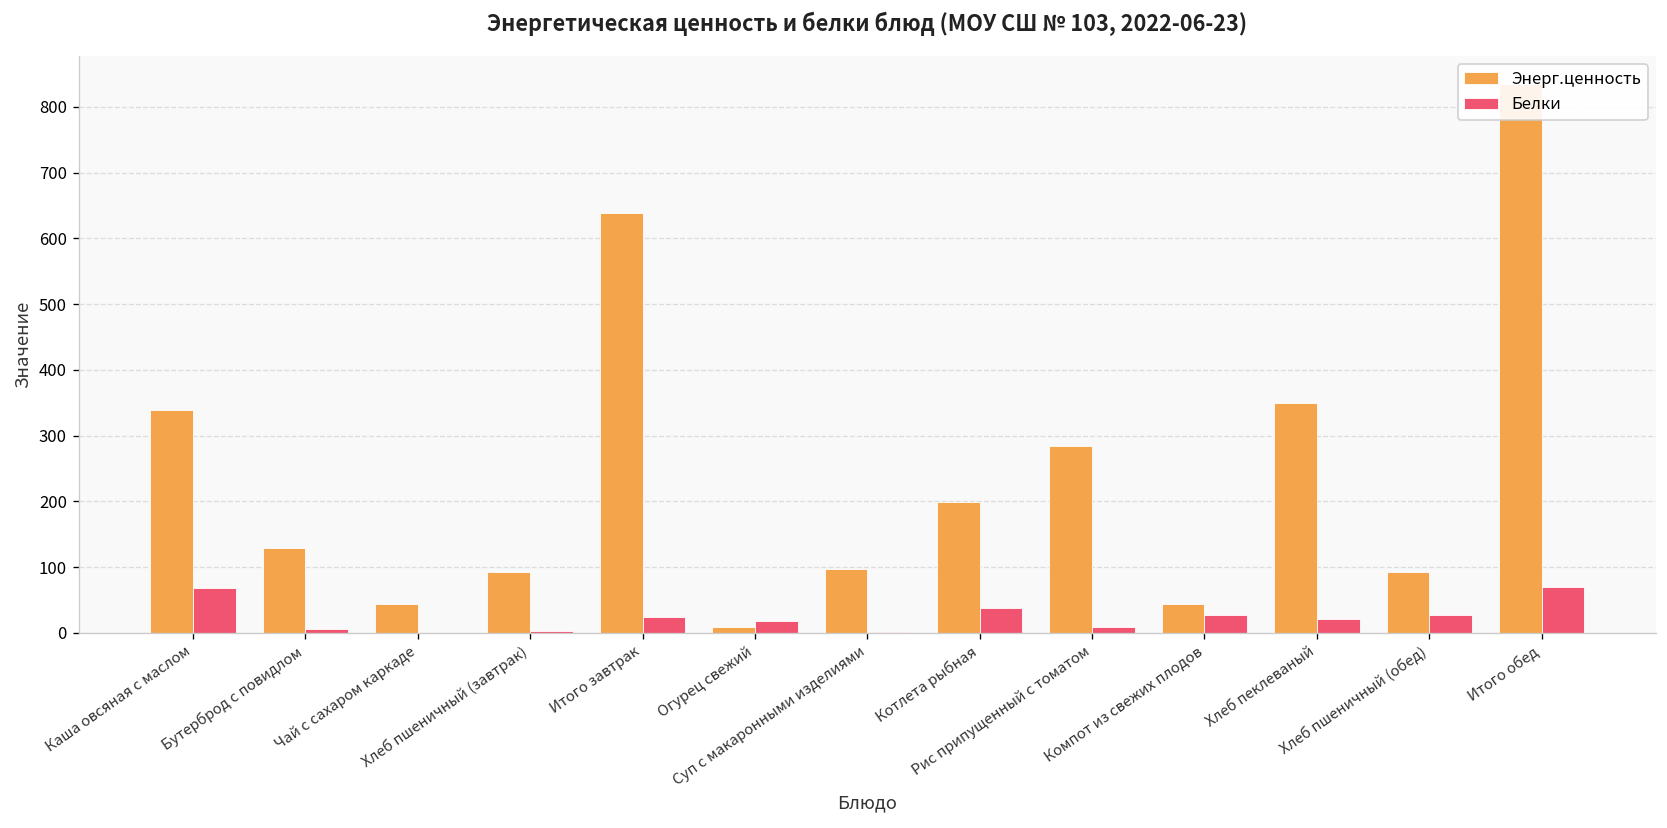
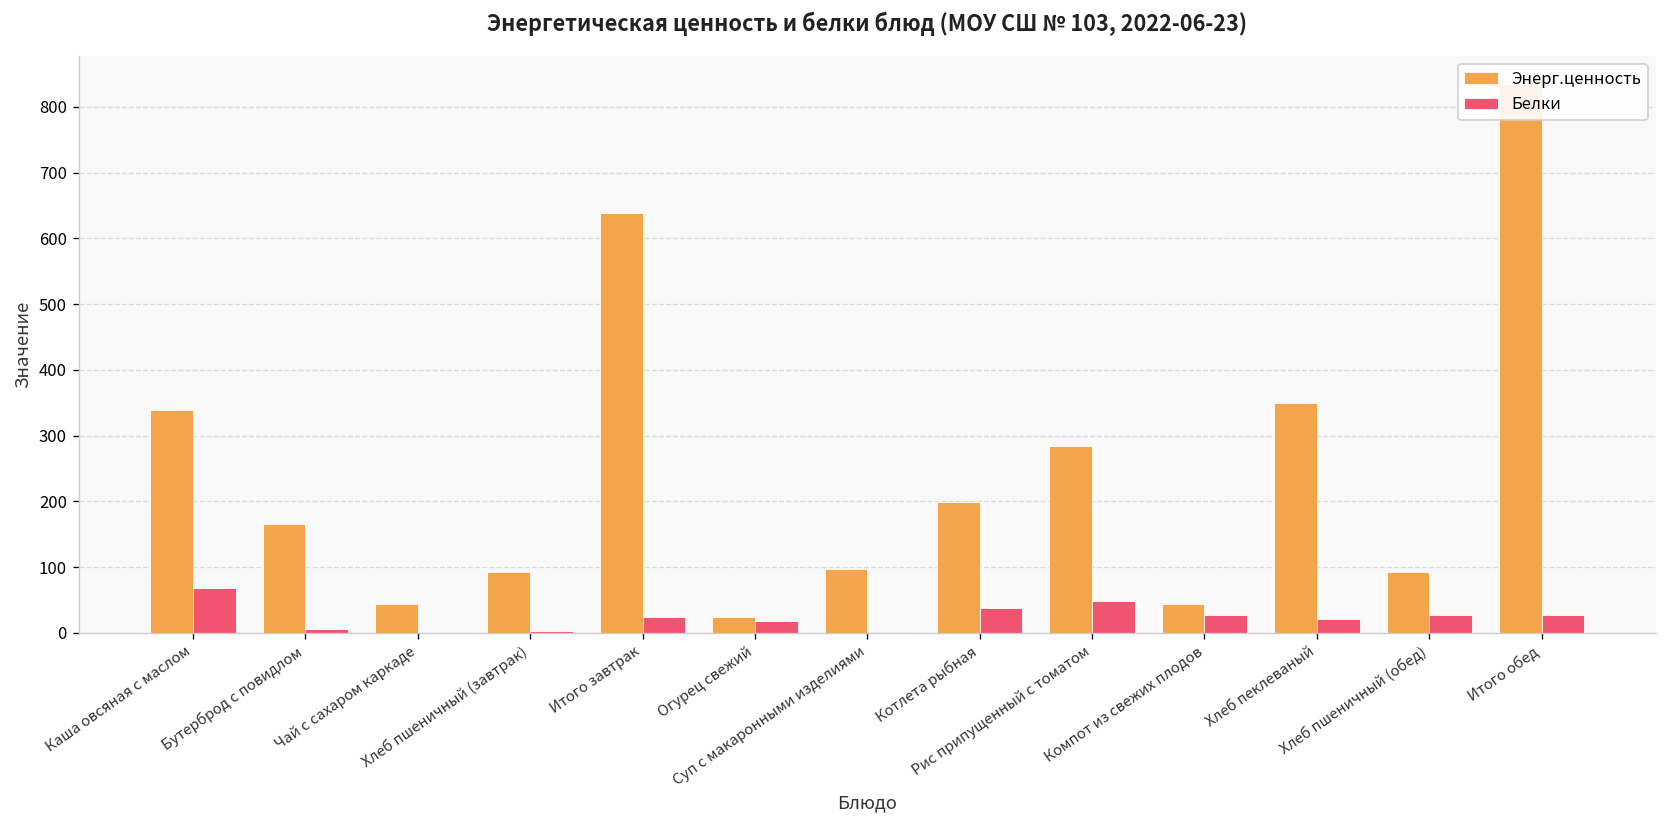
Энерг.ценность, Бутерброд с повидлом: 130 -> 160
Энерг.ценность, Огурец свежий: 10 -> 20
Белки, Рис припущенный с томатом: 10 -> 50
Белки, Итого обед: 70 -> 30
